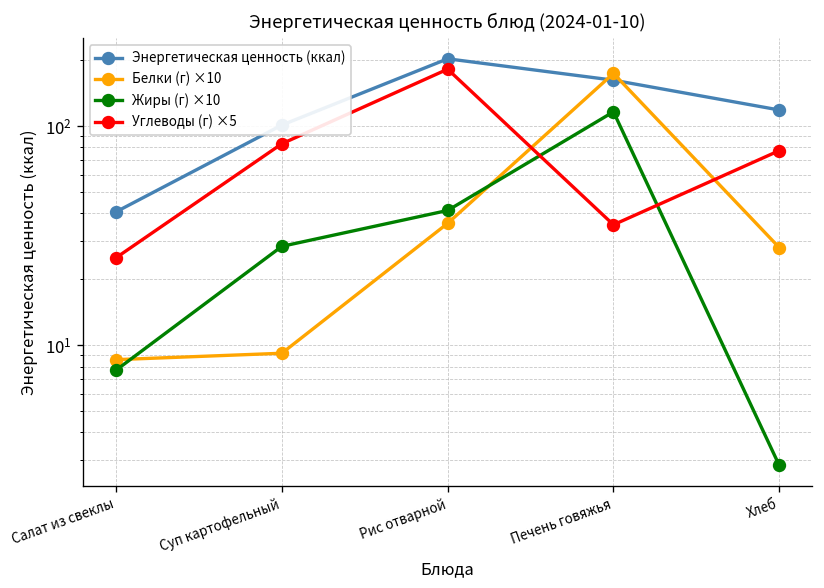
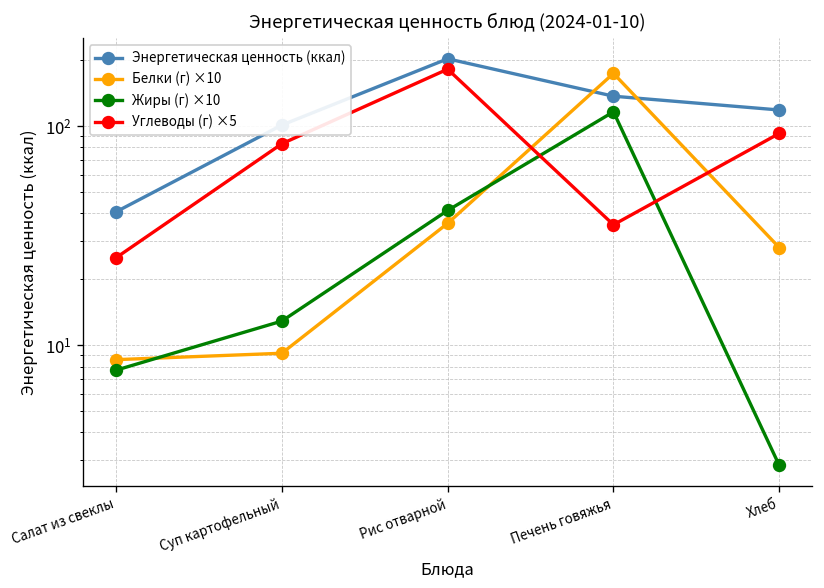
Жиры (г) ×10, Суп картофельный: 28 -> 13
Энергетическая ценность (ккал), Печень говяжья: 160 -> 140
Углеводы (г) ×5, Хлеб: 77 -> 90
